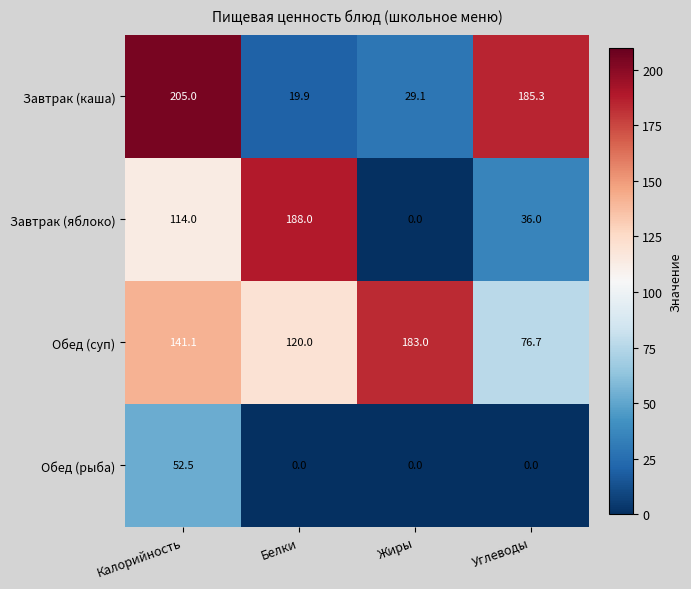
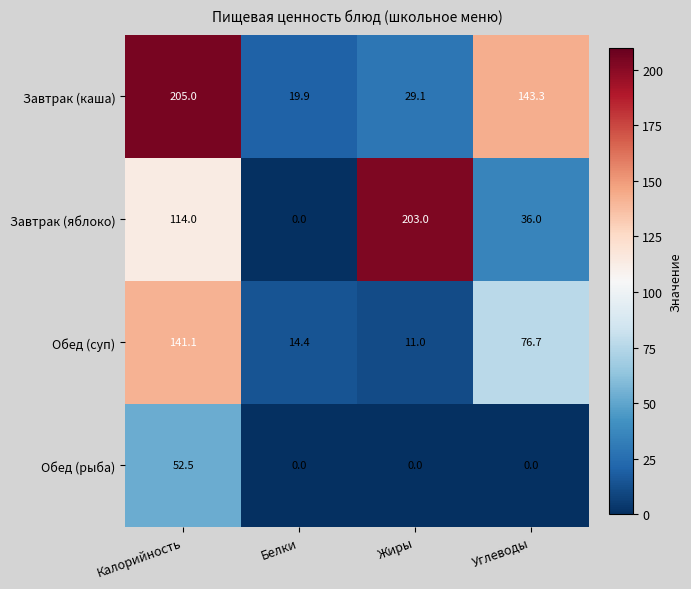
Завтрак (каша), Углеводы: 185.3 -> 143.3
Завтрак (яблоко), Белки: 188.0 -> 0.0
Завтрак (яблоко), Жиры: 0.0 -> 203.0
Обед (суп), Белки: 120.0 -> 14.4
Обед (суп), Жиры: 183.0 -> 11.0
